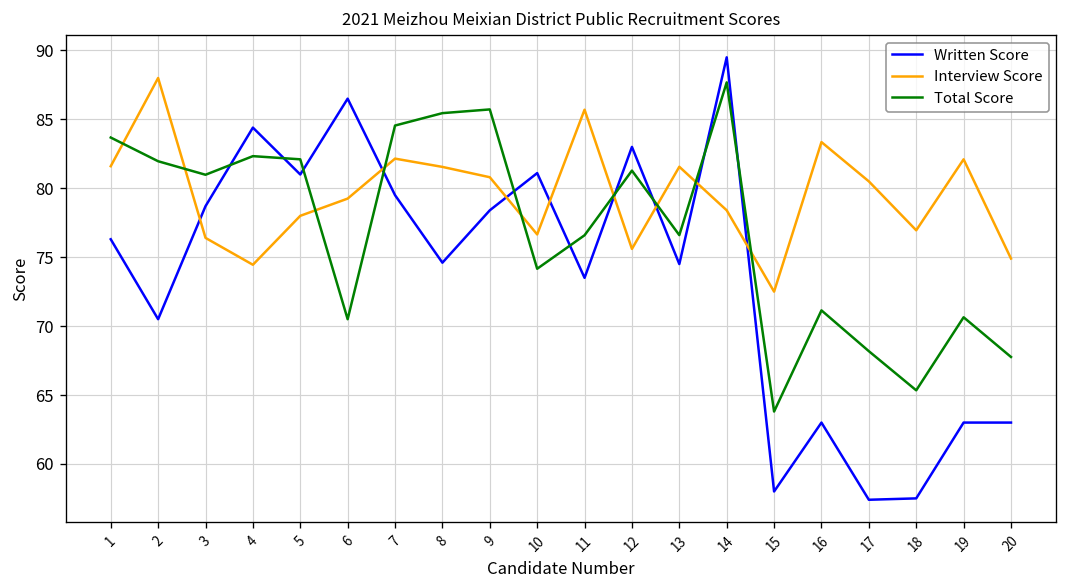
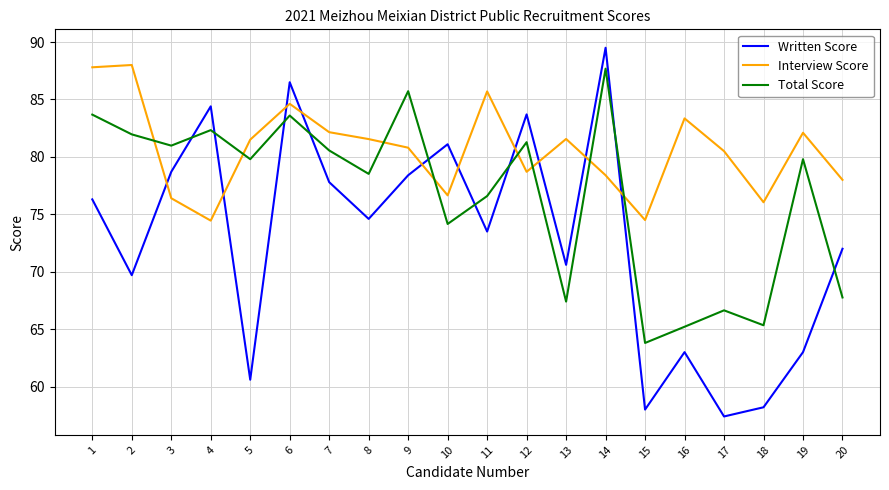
Interview Score, 1: 81.6 -> 87.8
Written Score, 2: 70.5 -> 69.7
Written Score, 5: 81.0 -> 60.6
Interview Score, 5: 78.0 -> 81.5
Total Score, 5: 82.1 -> 79.8
Interview Score, 6: 79.3 -> 84.6
Total Score, 6: 70.5 -> 83.6
Written Score, 7: 79.5 -> 77.8
Total Score, 7: 84.6 -> 80.6
Total Score, 8: 85.5 -> 78.5
Written Score, 12: 83.0 -> 83.7
Interview Score, 12: 75.6 -> 78.7
Written Score, 13: 74.5 -> 70.6
Total Score, 13: 76.6 -> 67.4
Interview Score, 15: 72.5 -> 74.5
Total Score, 16: 71.1 -> 65.2
Total Score, 17: 68.2 -> 66.6
Written Score, 18: 57.5 -> 58.2
Interview Score, 18: 77.0 -> 76.1
Total Score, 19: 70.6 -> 79.8
Written Score, 20: 63 -> 72
Interview Score, 20: 74.9 -> 78.0
